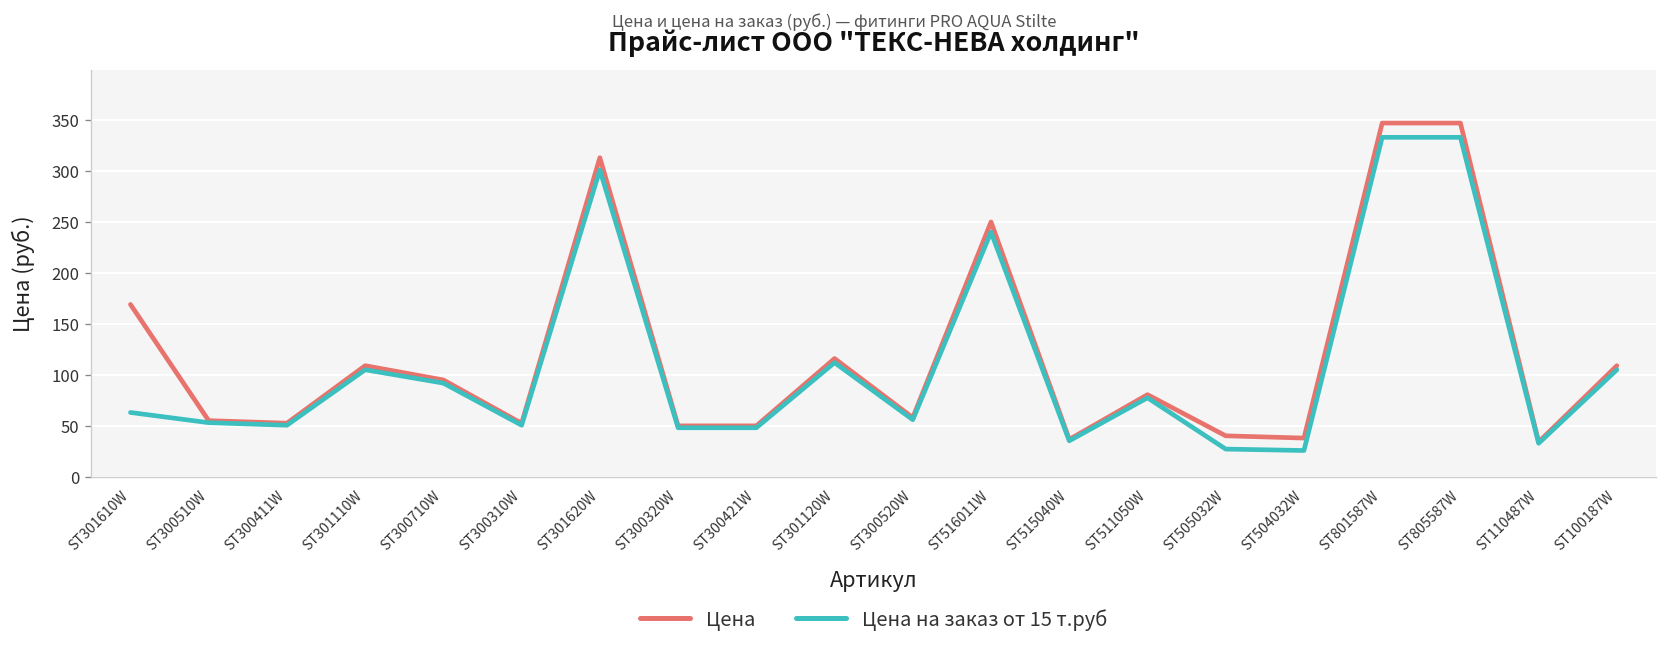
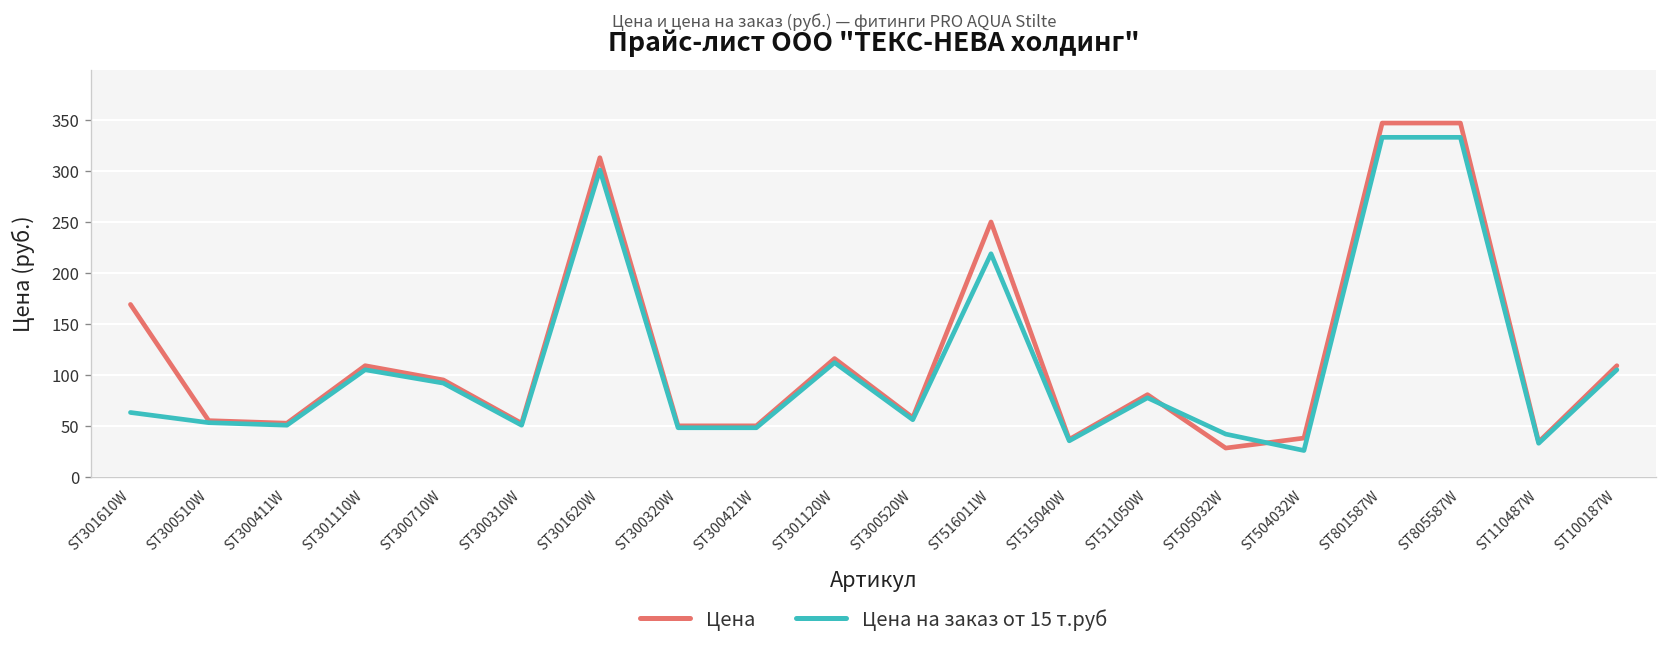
Цена на заказ от 15 т.руб, ST516011W: 240 -> 220
Цена, ST505032W: 40 -> 30
Цена на заказ от 15 т.руб, ST505032W: 30 -> 40
